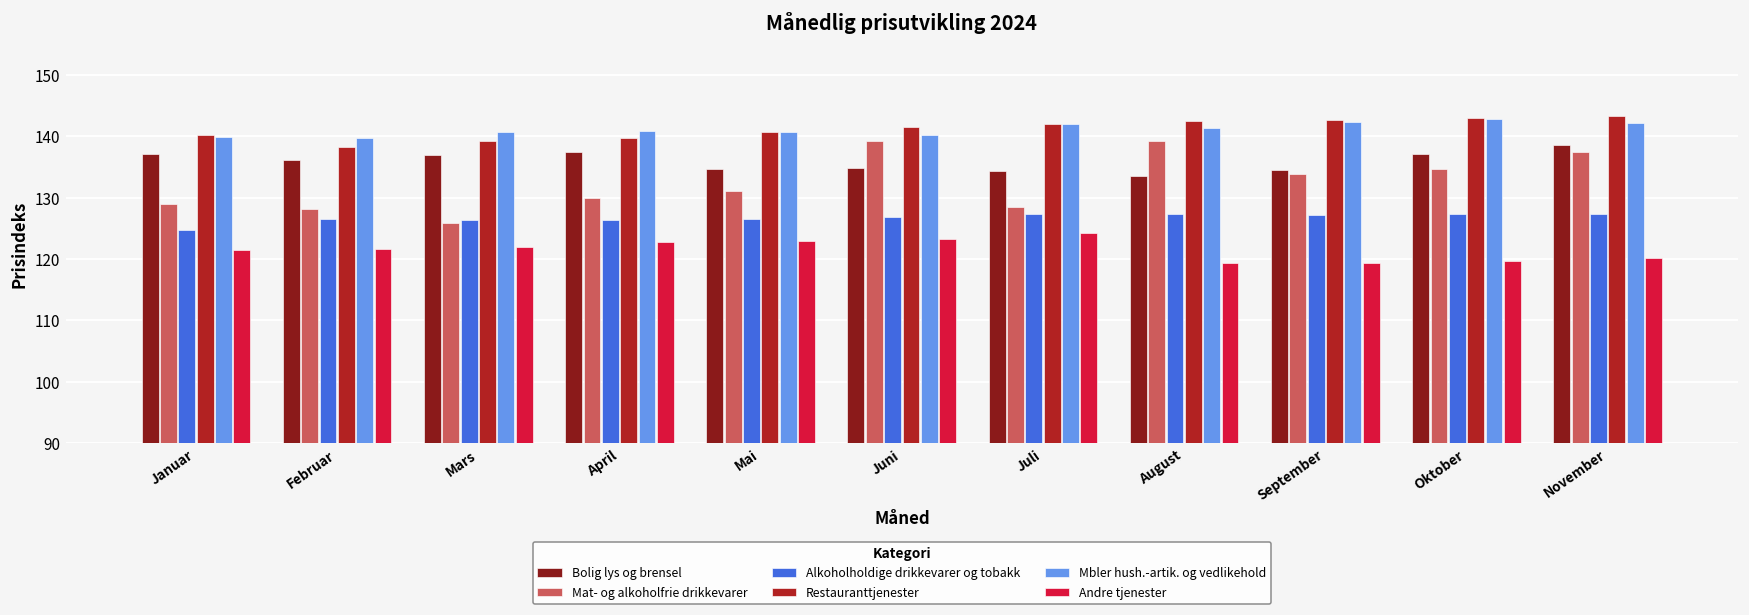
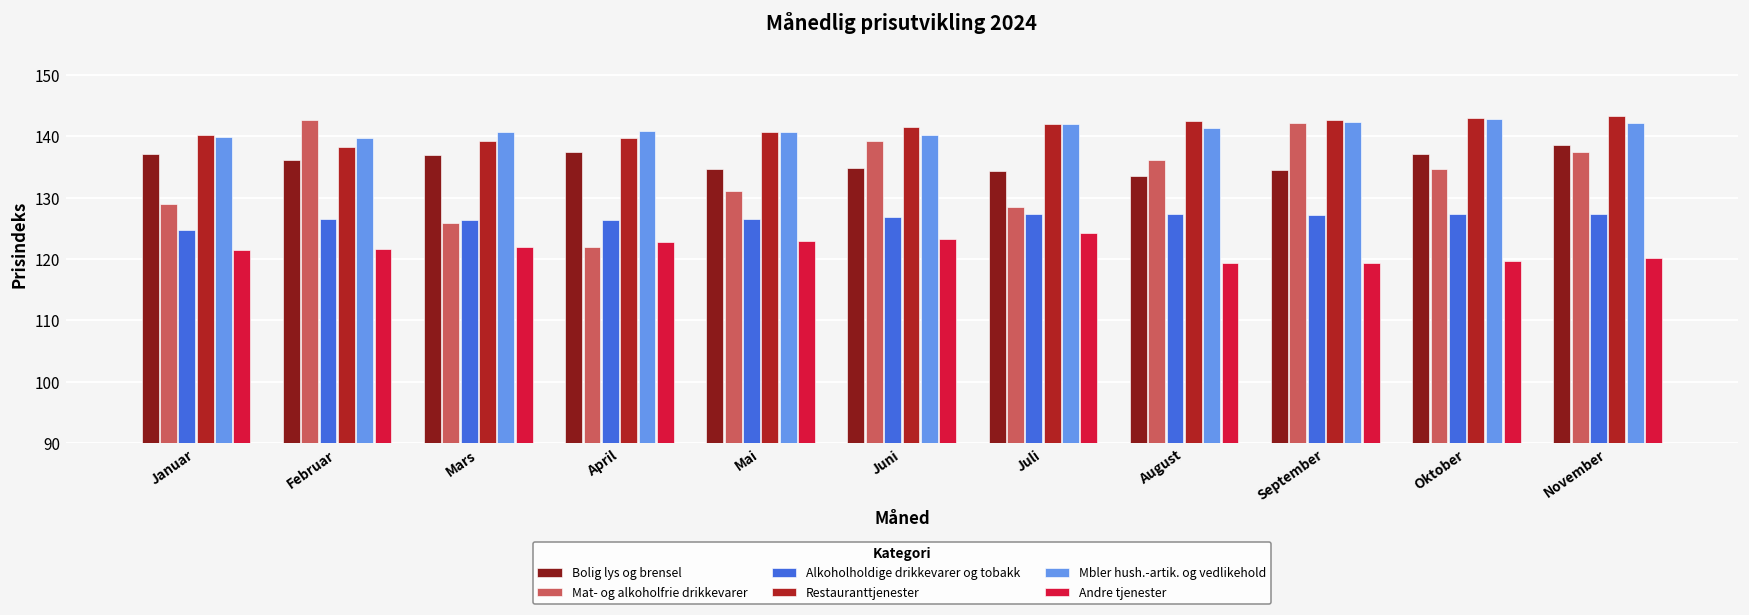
Mat- og alkoholfrie drikkevarer, Februar: 128 -> 143
Mat- og alkoholfrie drikkevarer, April: 130 -> 122
Mat- og alkoholfrie drikkevarer, August: 139 -> 136
Mat- og alkoholfrie drikkevarer, September: 134 -> 142
